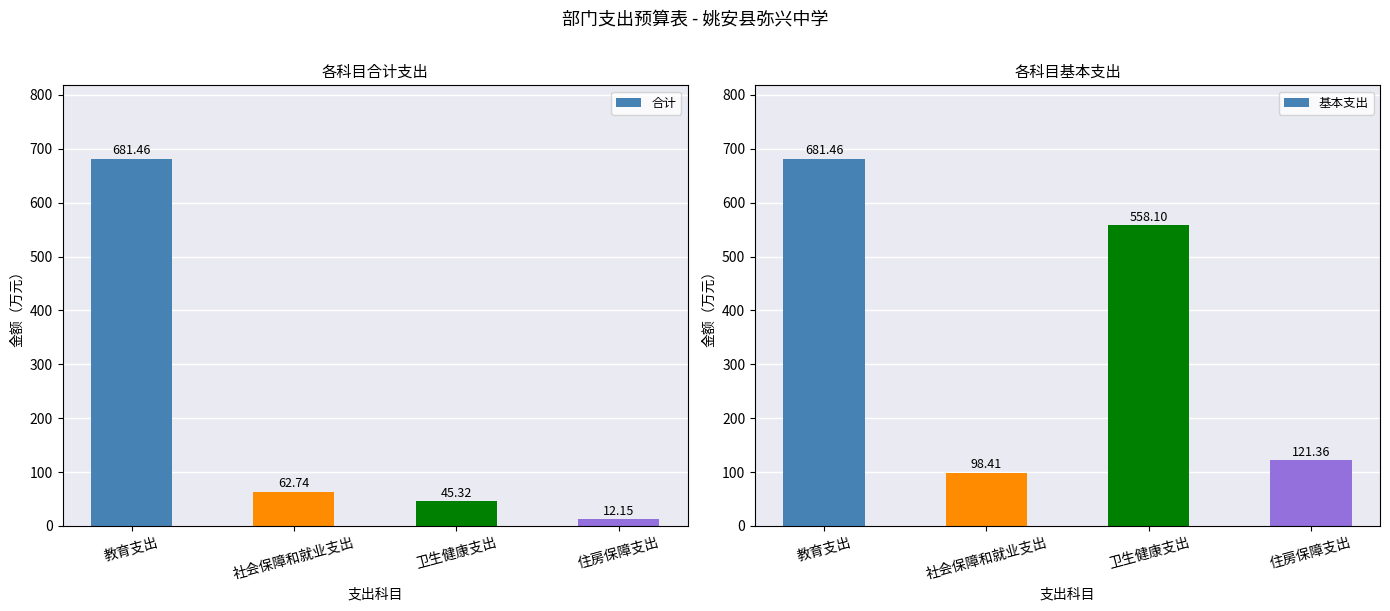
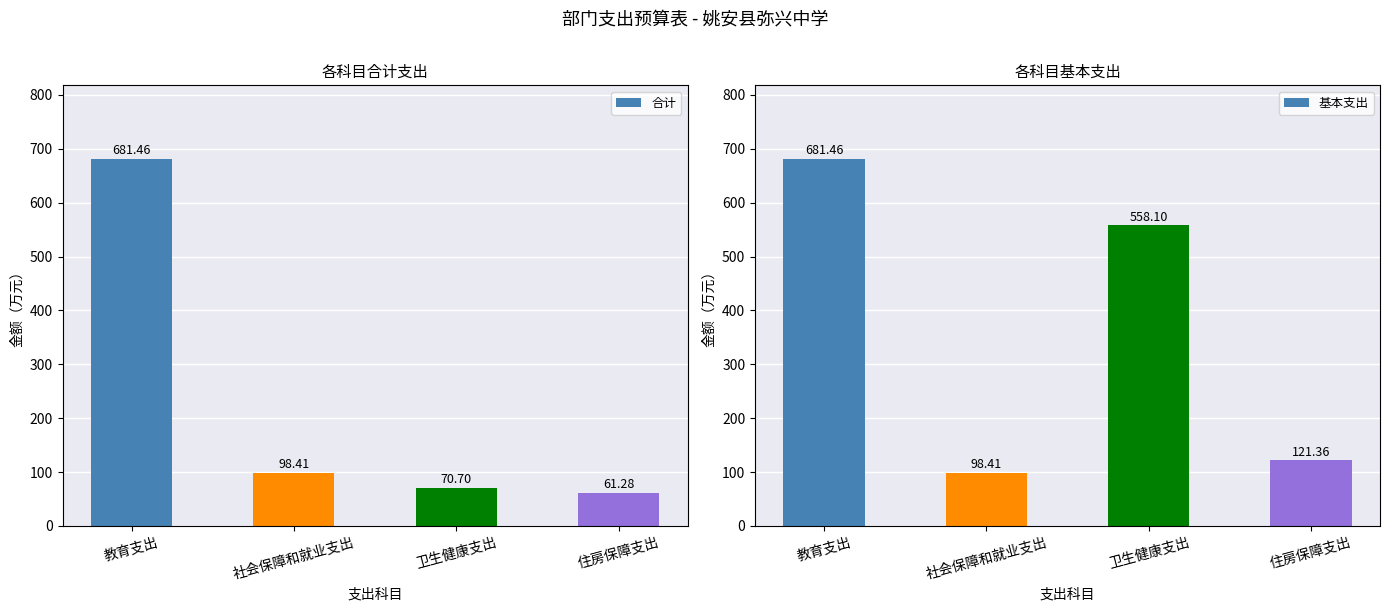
各科目合计支出, 社会保障和就业支出: 62.74 -> 98.41
各科目合计支出, 卫生健康支出: 45.32 -> 70.70
各科目合计支出, 住房保障支出: 12.15 -> 61.28
